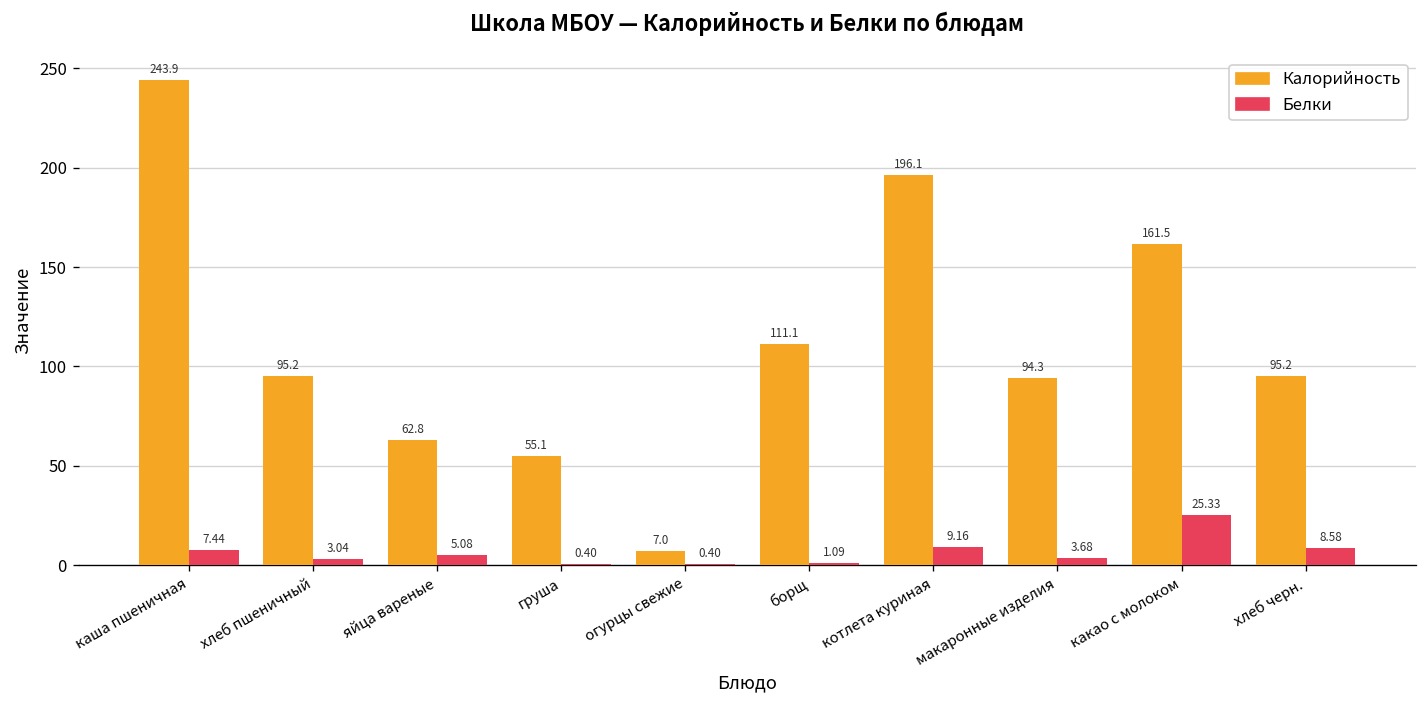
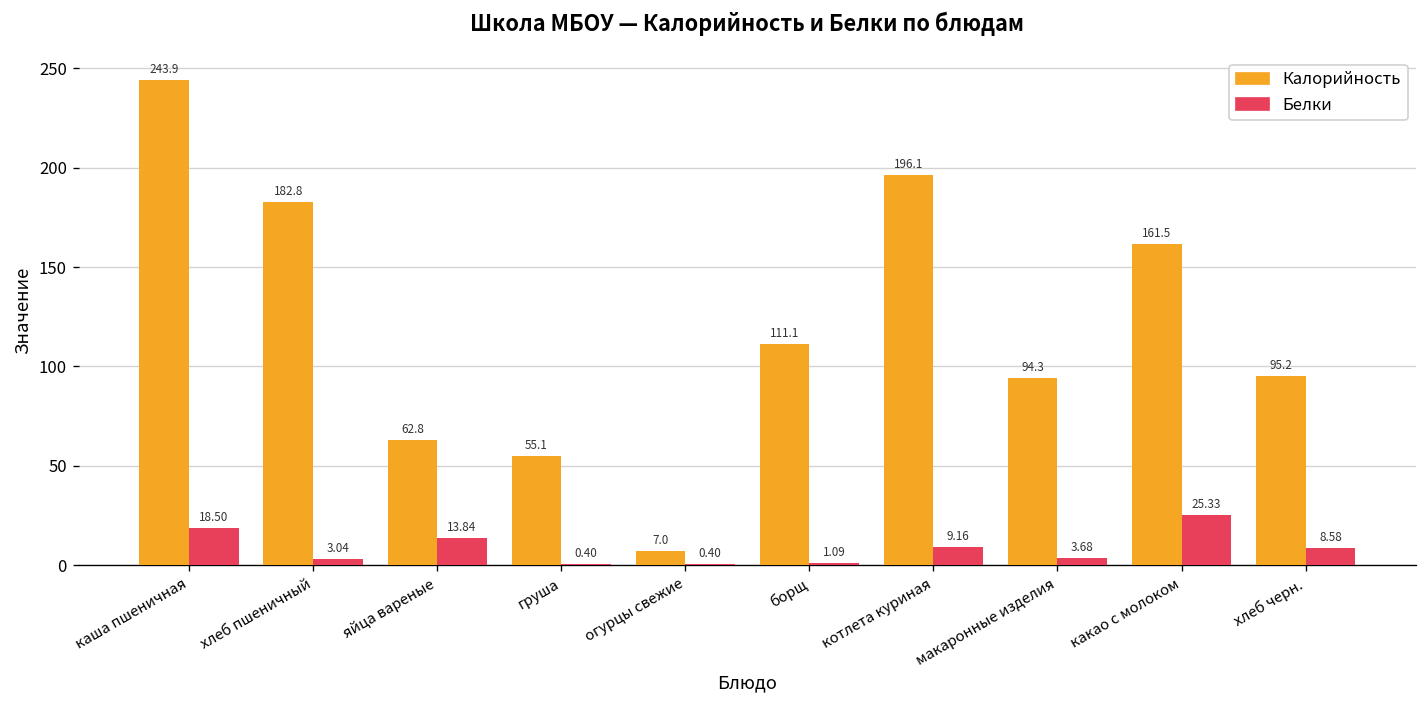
Белки, каша пшеничная: 7.44 -> 18.50
Калорийность, хлеб пшеничный: 95.2 -> 182.8
Белки, яйца вареные: 5.08 -> 13.84
